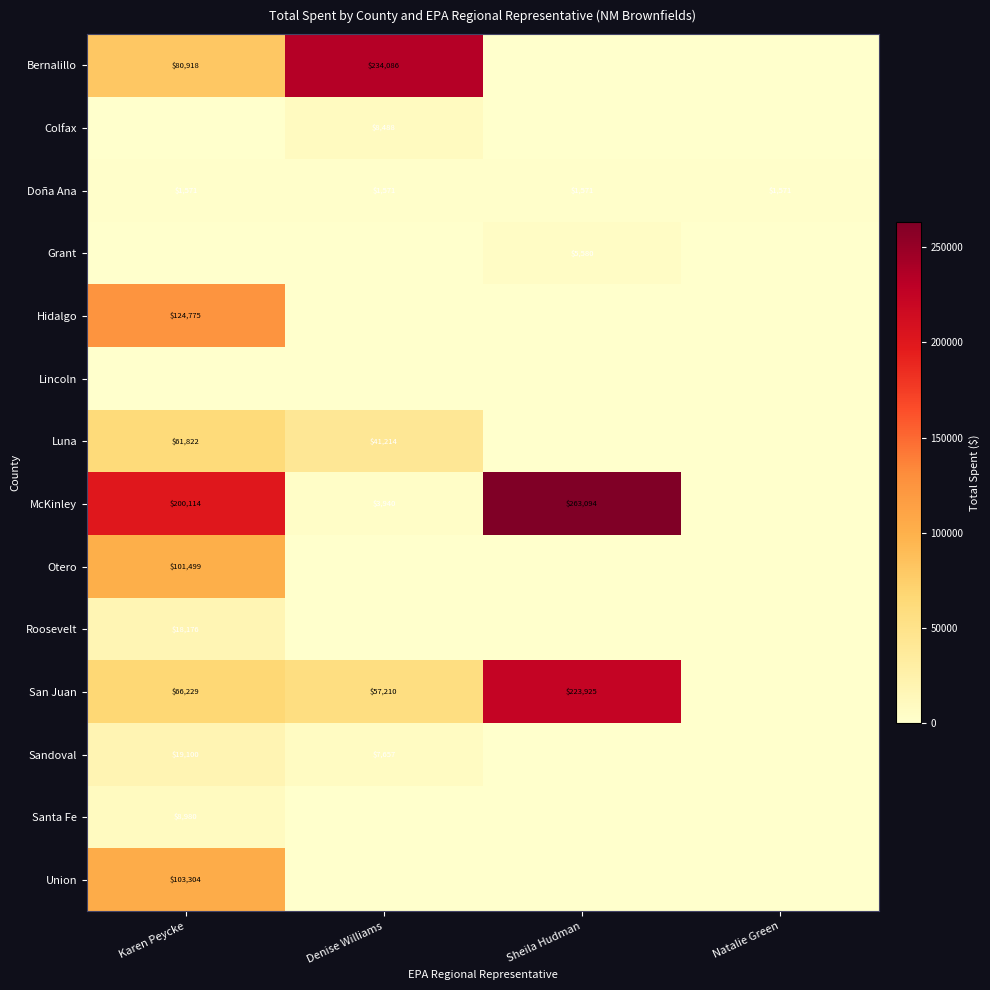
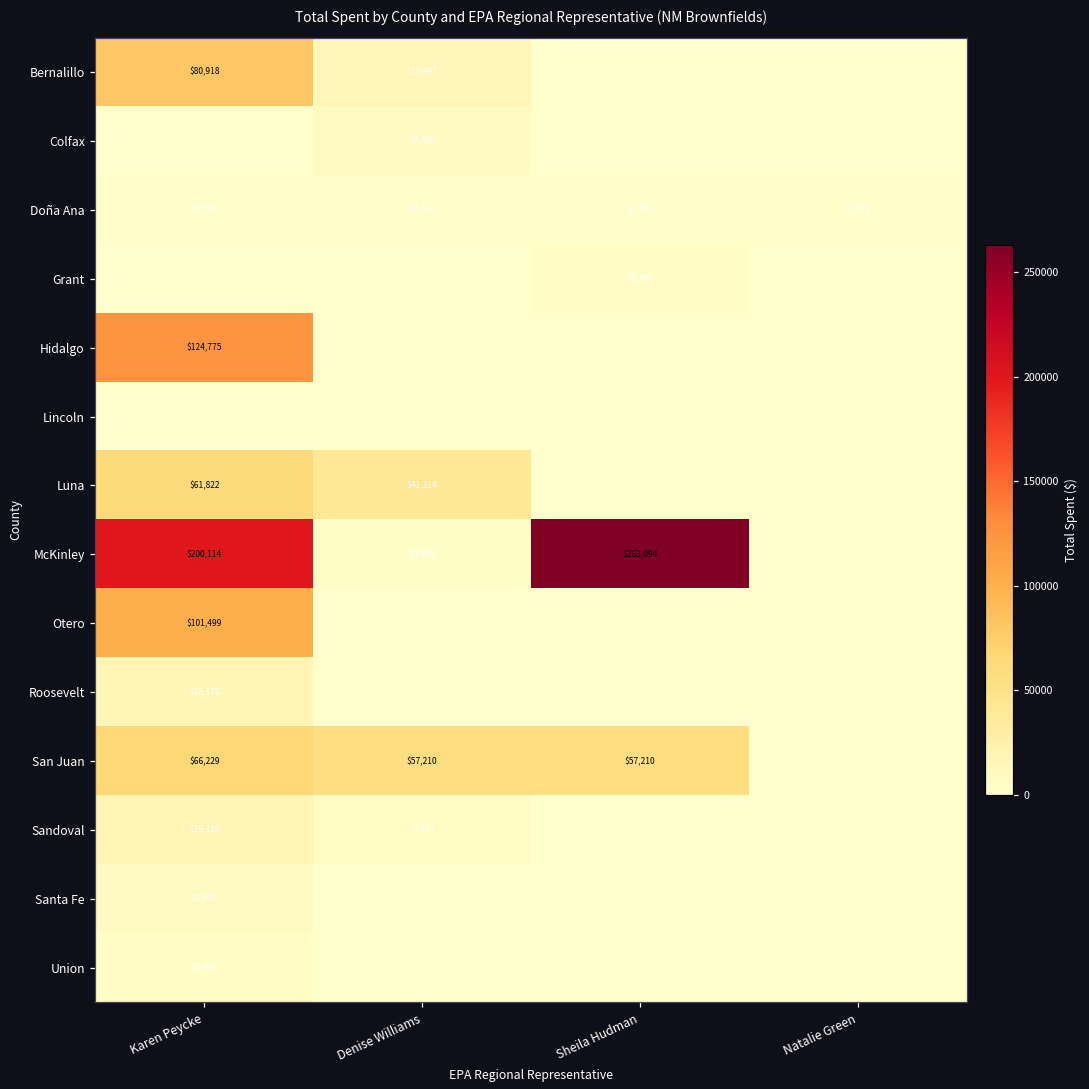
Bernalillo, Denise Williams: $234,086 -> $15,497
San Juan, Sheila Hudman: $223,925 -> $57,210
Union, Karen Peycke: $103,304 -> $5,939
